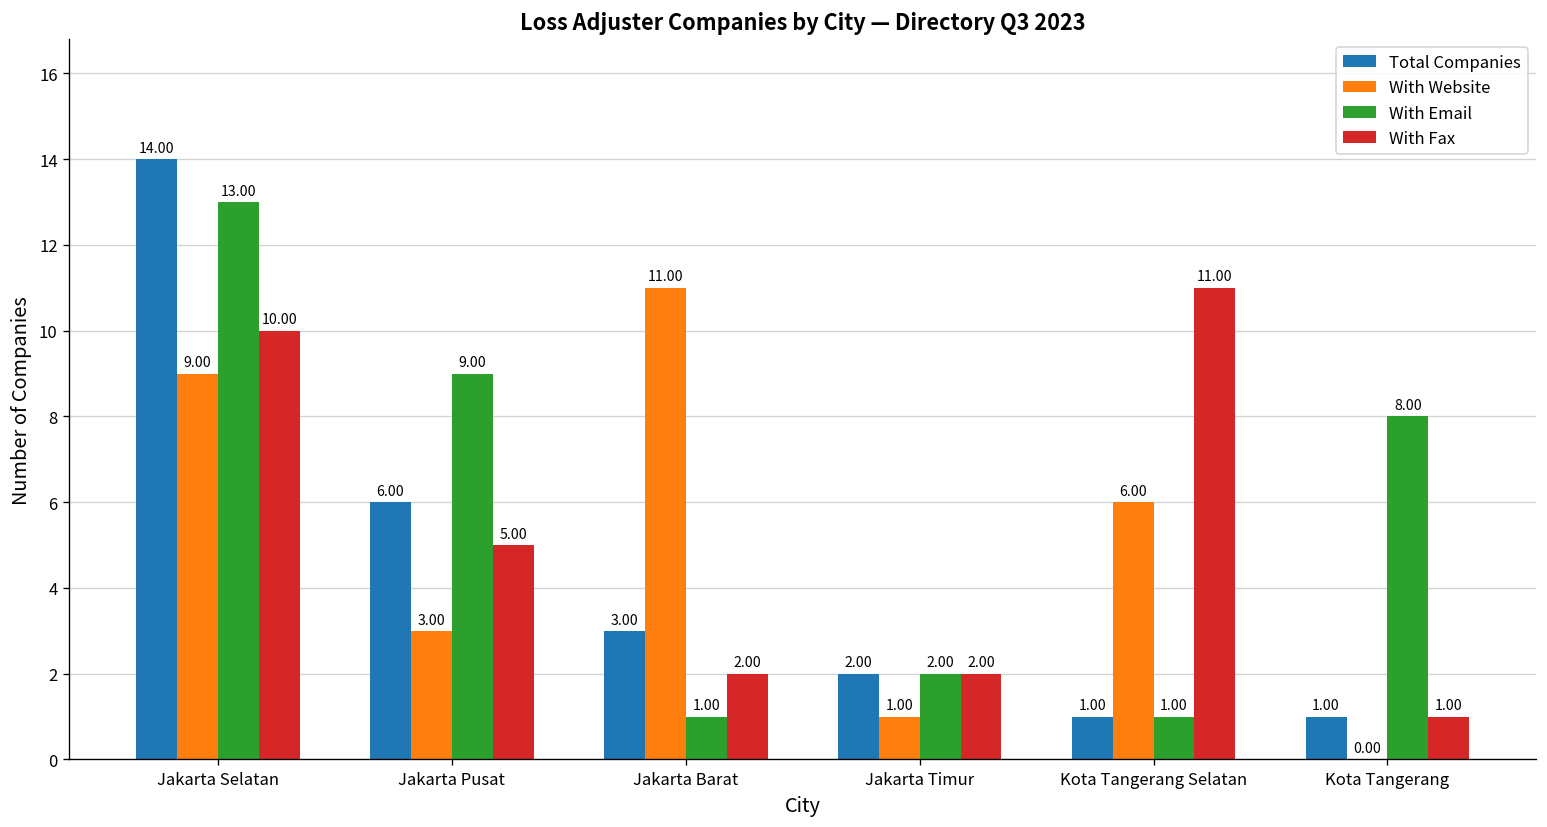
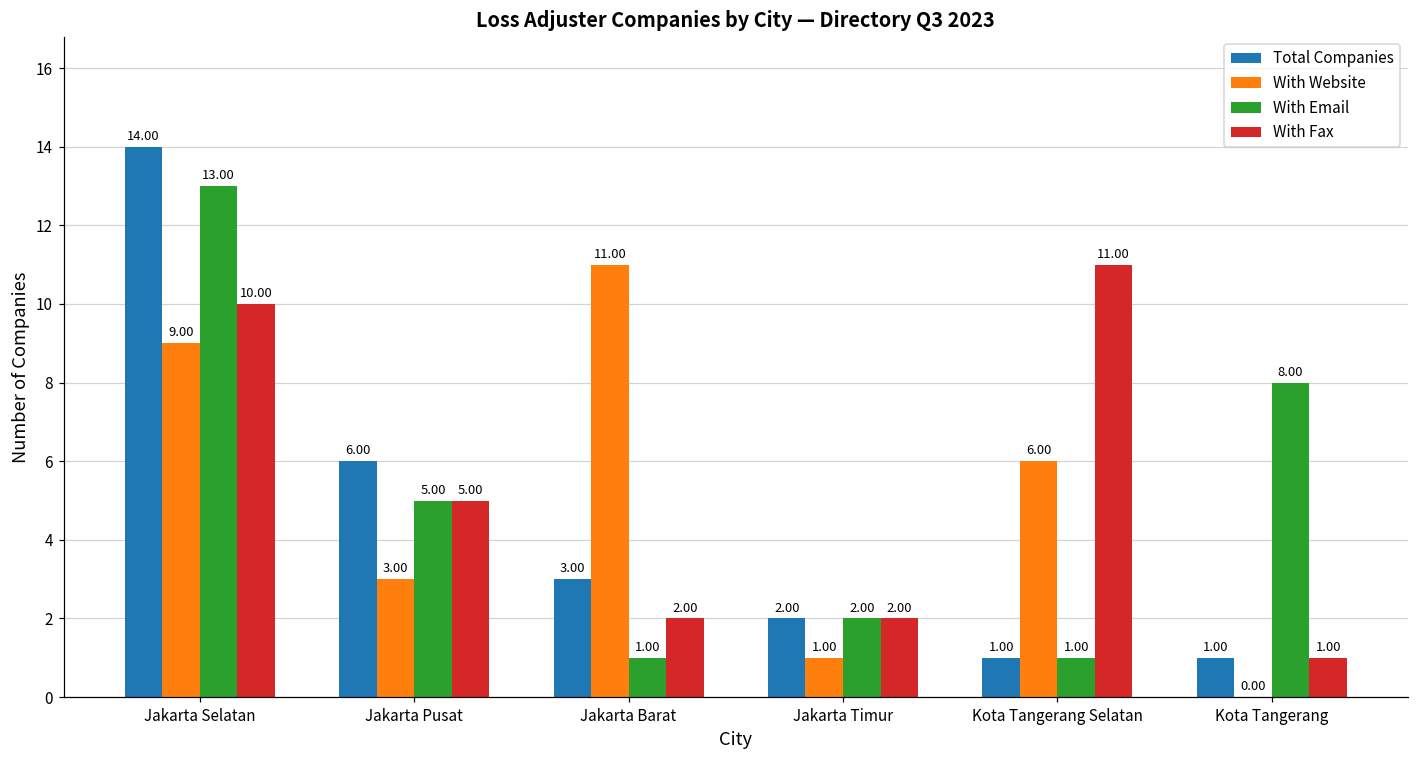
With Email, Jakarta Pusat: 9.00 -> 5.00
